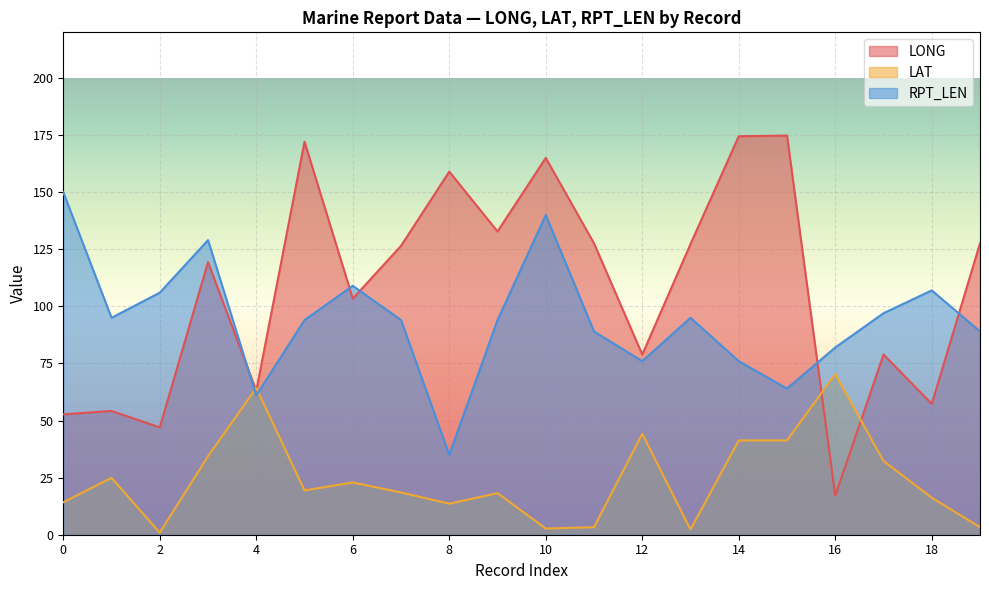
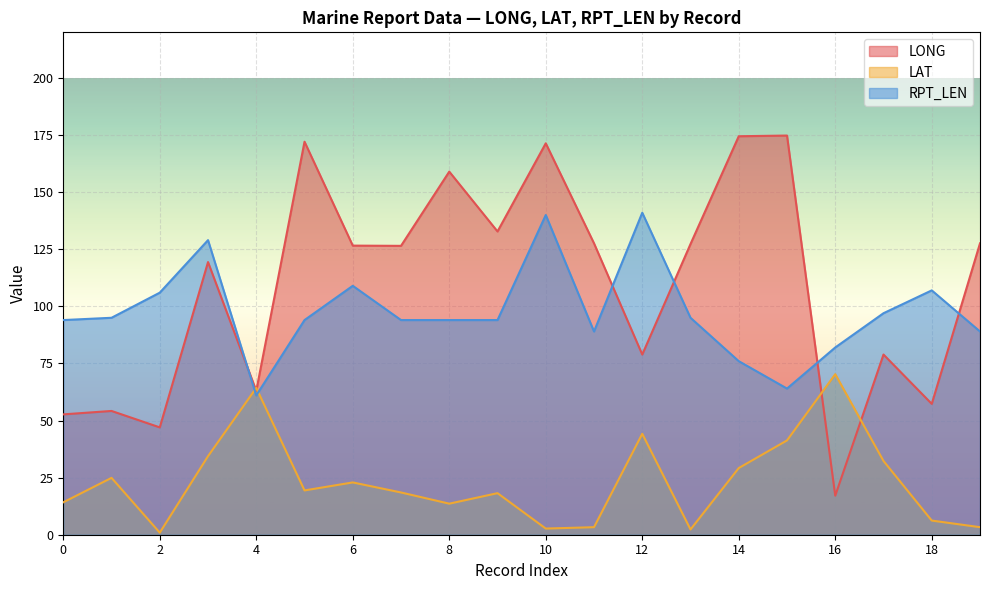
RPT_LEN, 0: 150 -> 94
LONG, 6: 103 -> 127
RPT_LEN, 8: 35 -> 94
LONG, 10: 165 -> 171
RPT_LEN, 12: 76 -> 141
LAT, 14: 41 -> 29
LAT, 18: 16 -> 6
